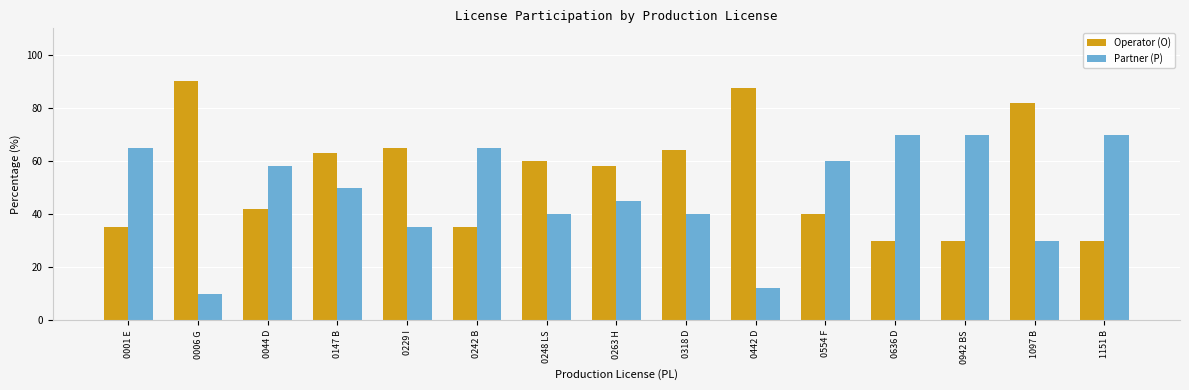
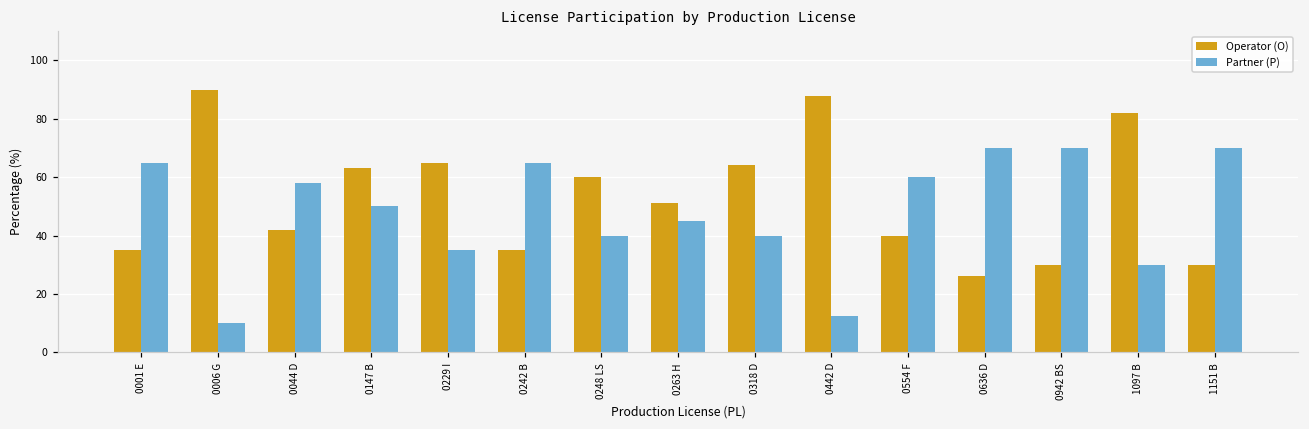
Operator (O), 0263 H: 58 -> 51
Operator (O), 0636 D: 30 -> 26
